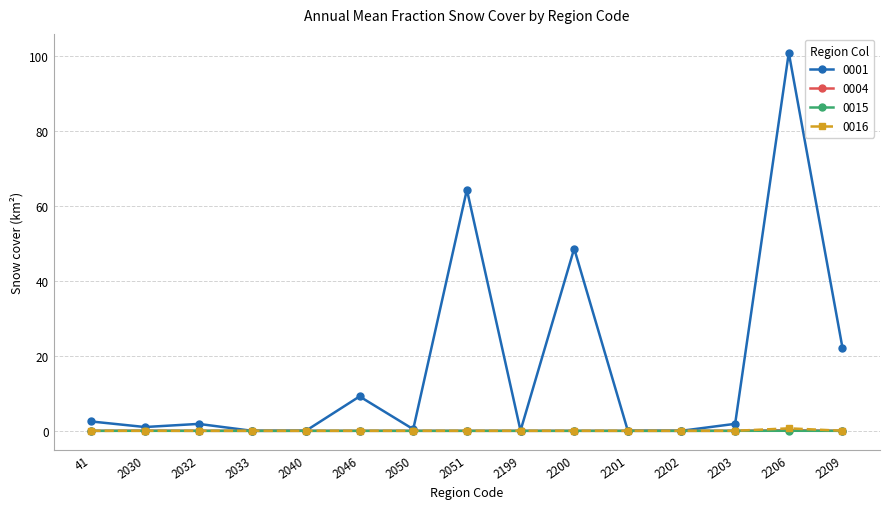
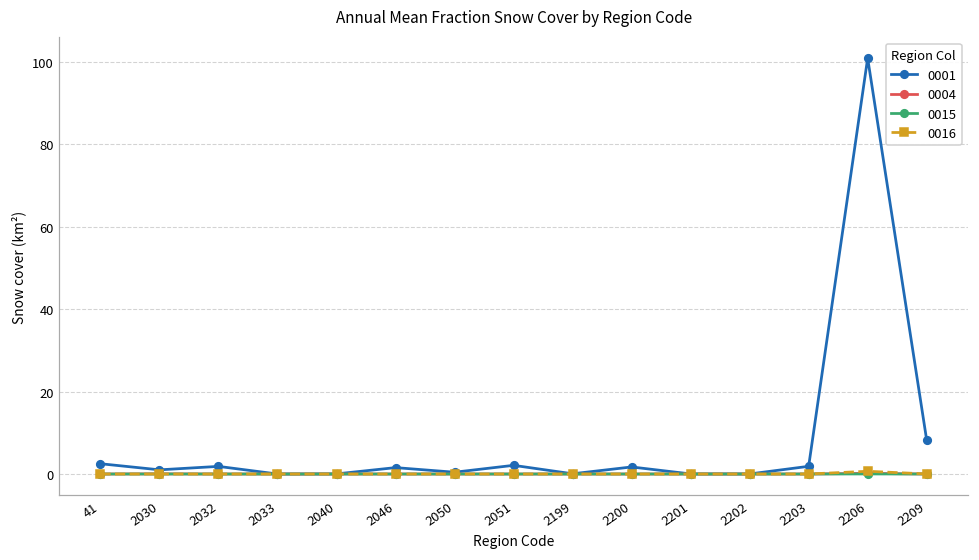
0001, 2046: 9 -> 2
0001, 2051: 64 -> 2
0001, 2200: 49 -> 2
0001, 2209: 22 -> 8
